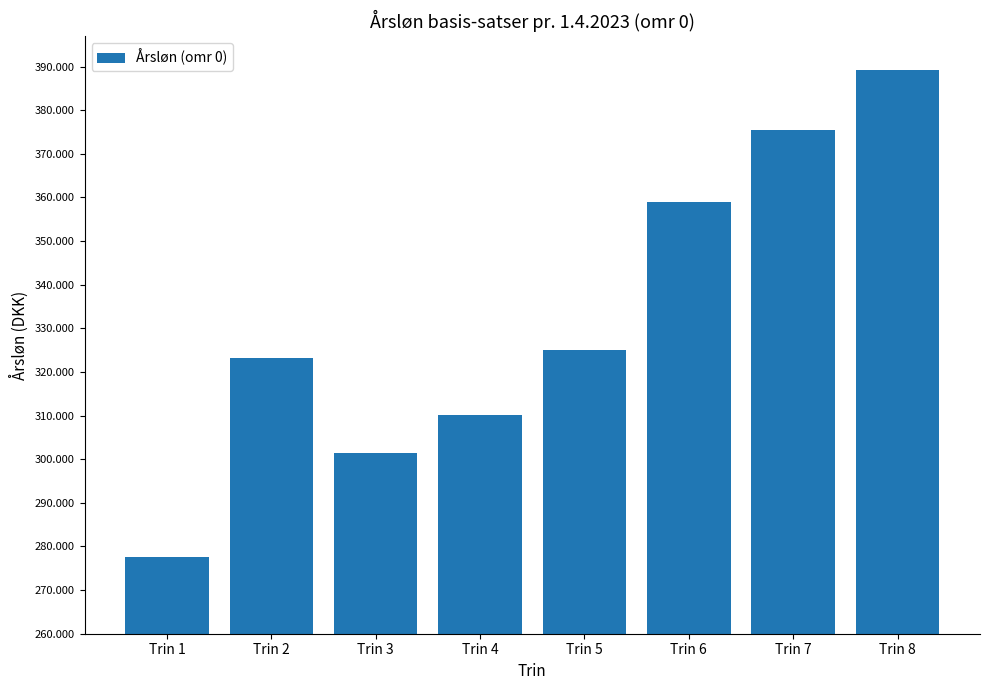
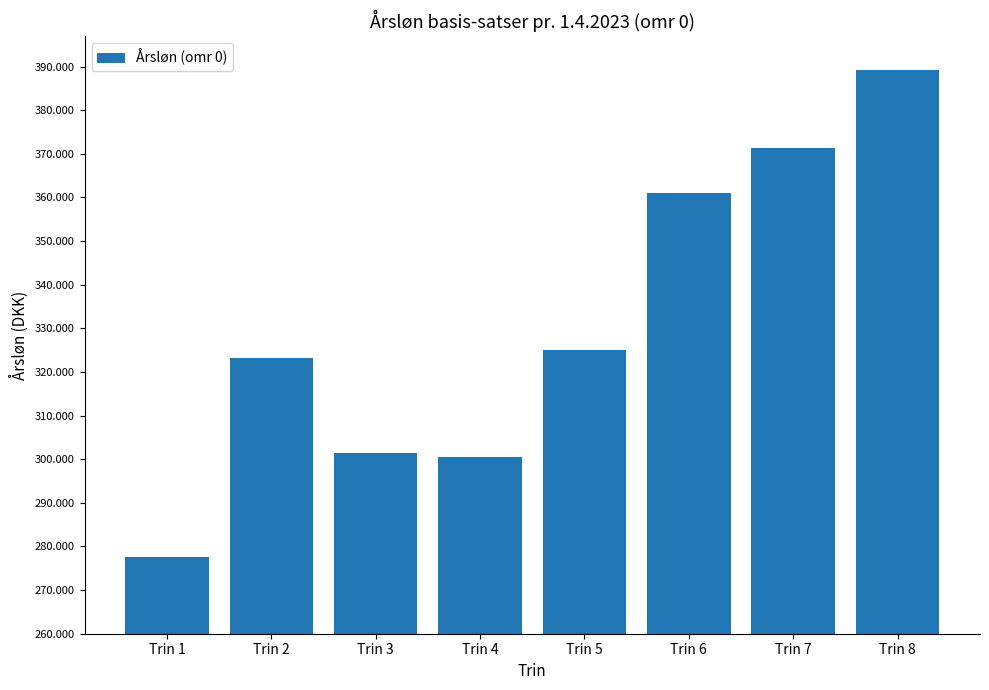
Trin 4: 310 -> 301
Trin 6: 359 -> 361
Trin 7: 375 -> 371
